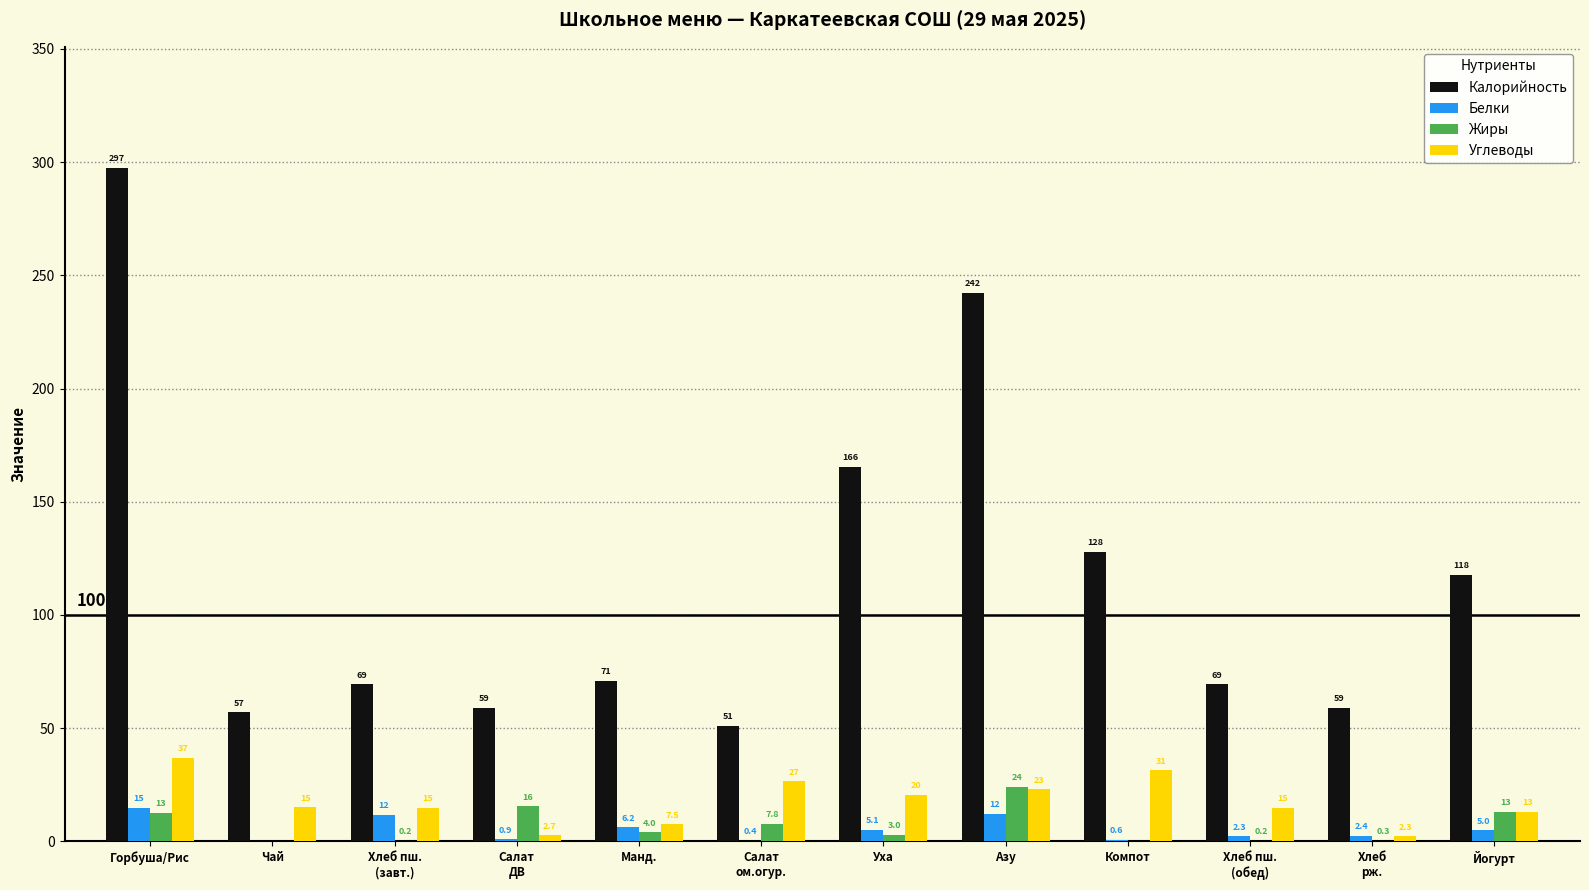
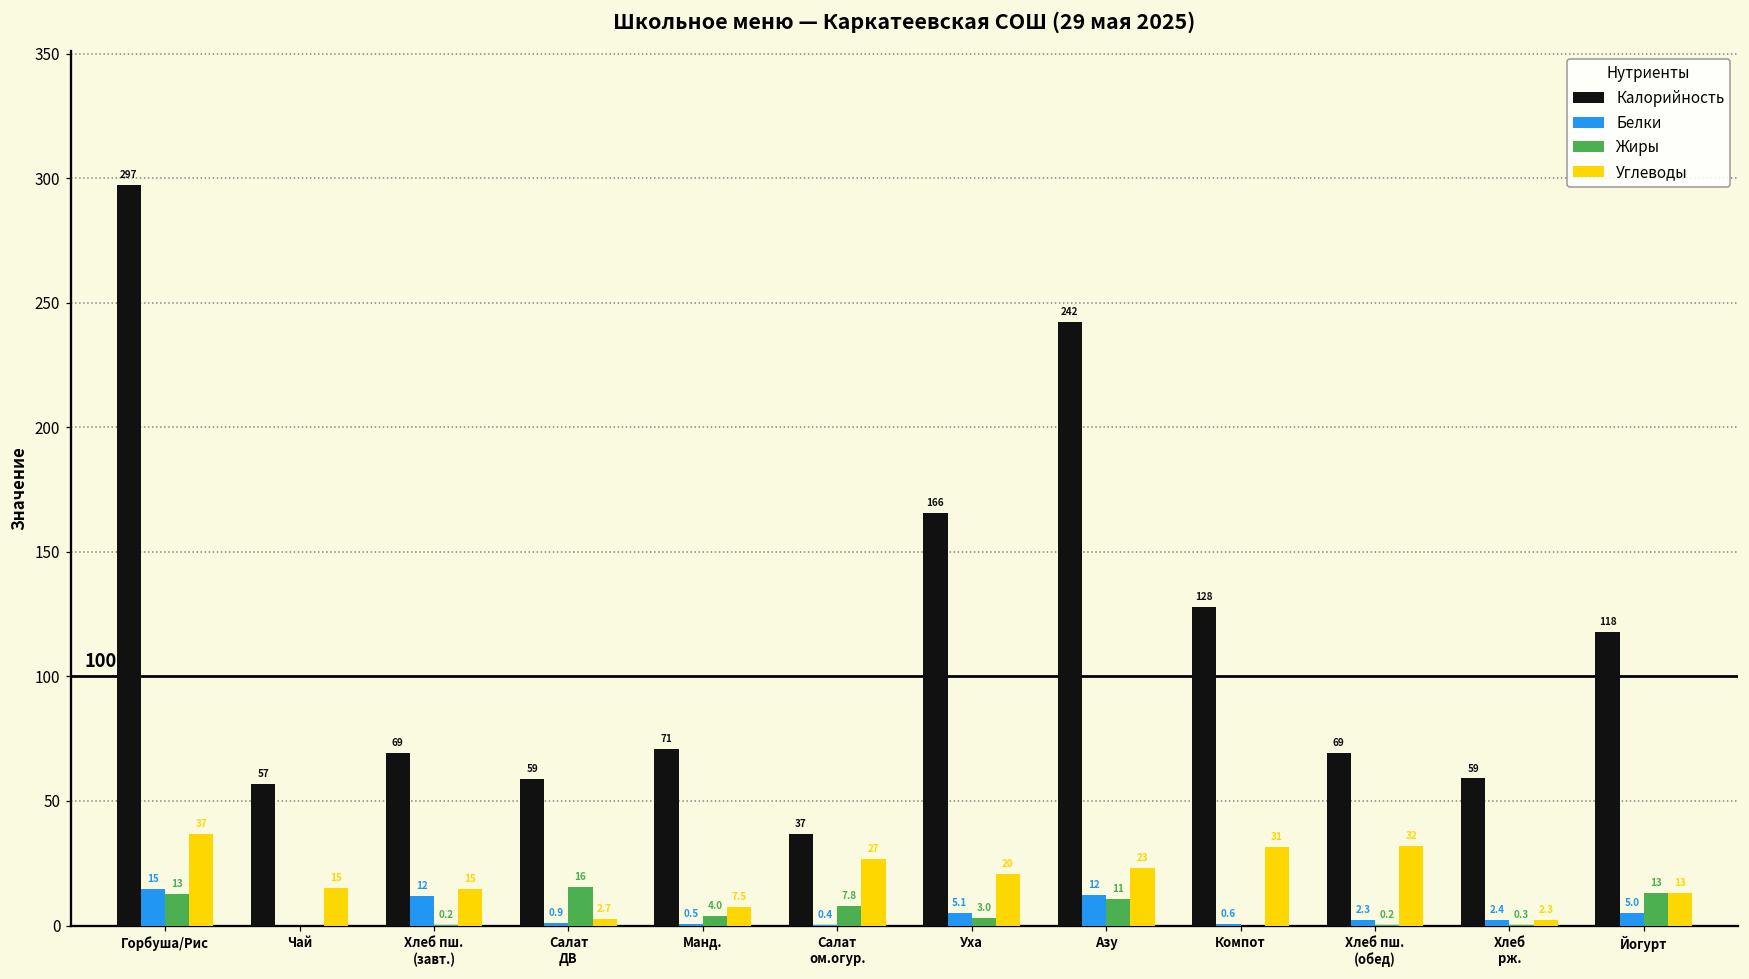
Белки, Манд.: 6.2 -> 0.5
Калорийность, Салат ом.огур.: 51 -> 37
Жиры, Азу: 24 -> 11
Углеводы, Хлеб пш. (обед): 15 -> 32
